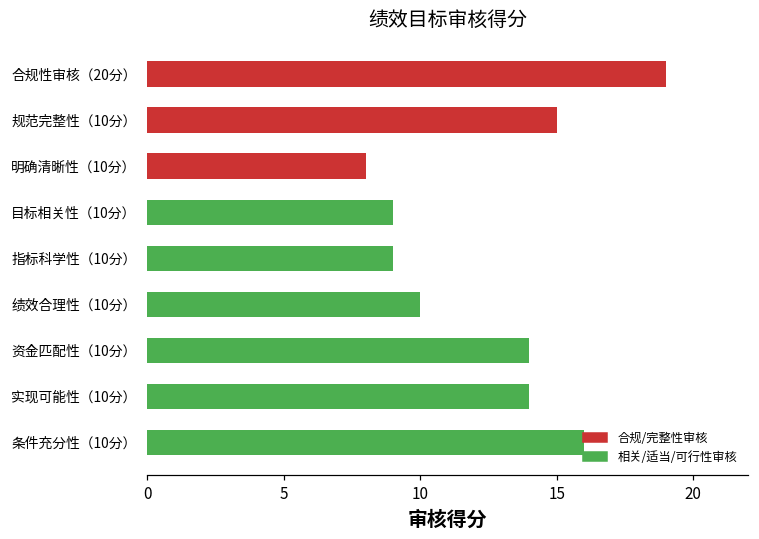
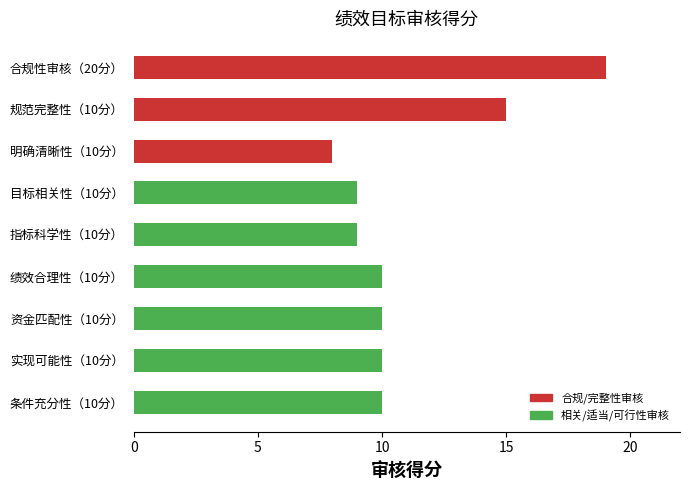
资金匹配性（10分）: 14 -> 10
实现可能性（10分）: 14 -> 10
条件充分性（10分）: 16 -> 10
